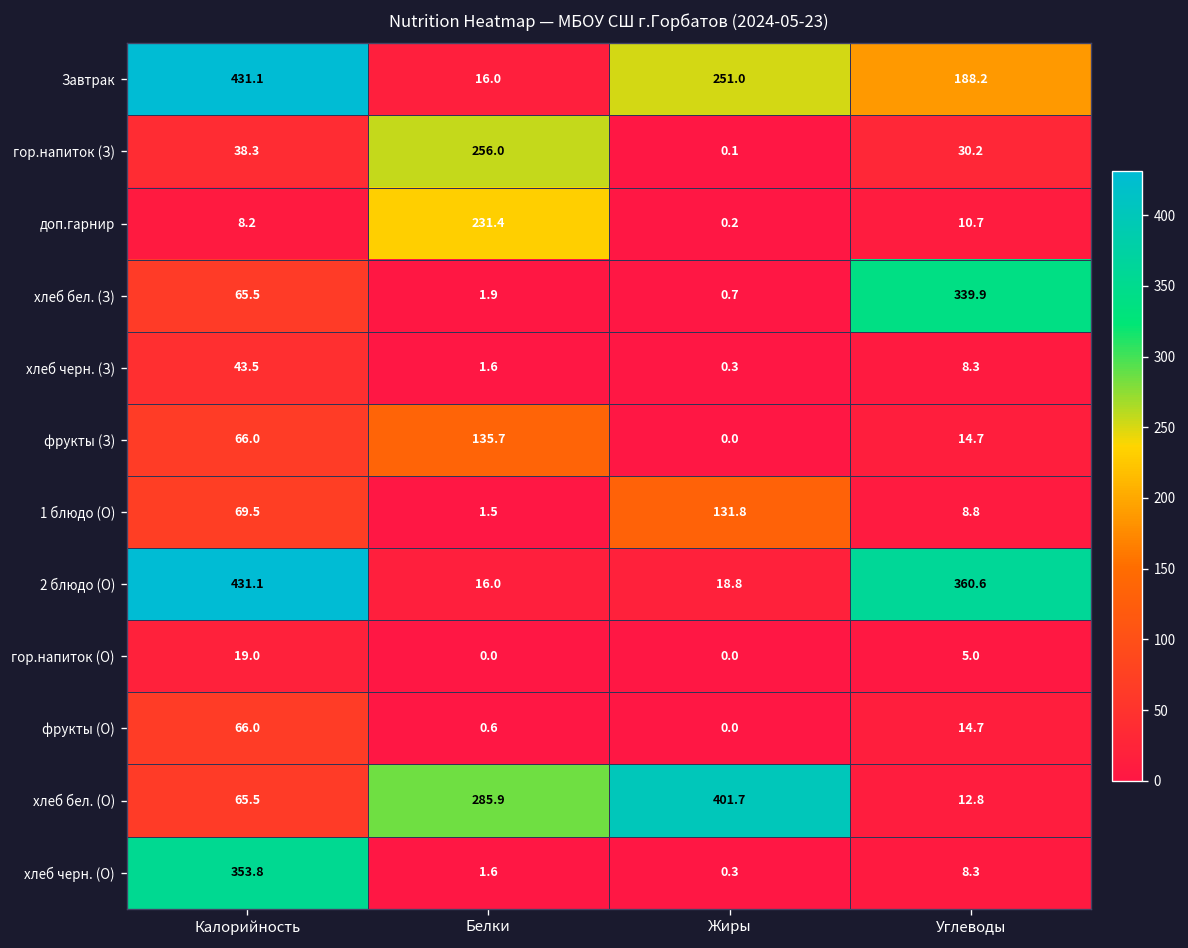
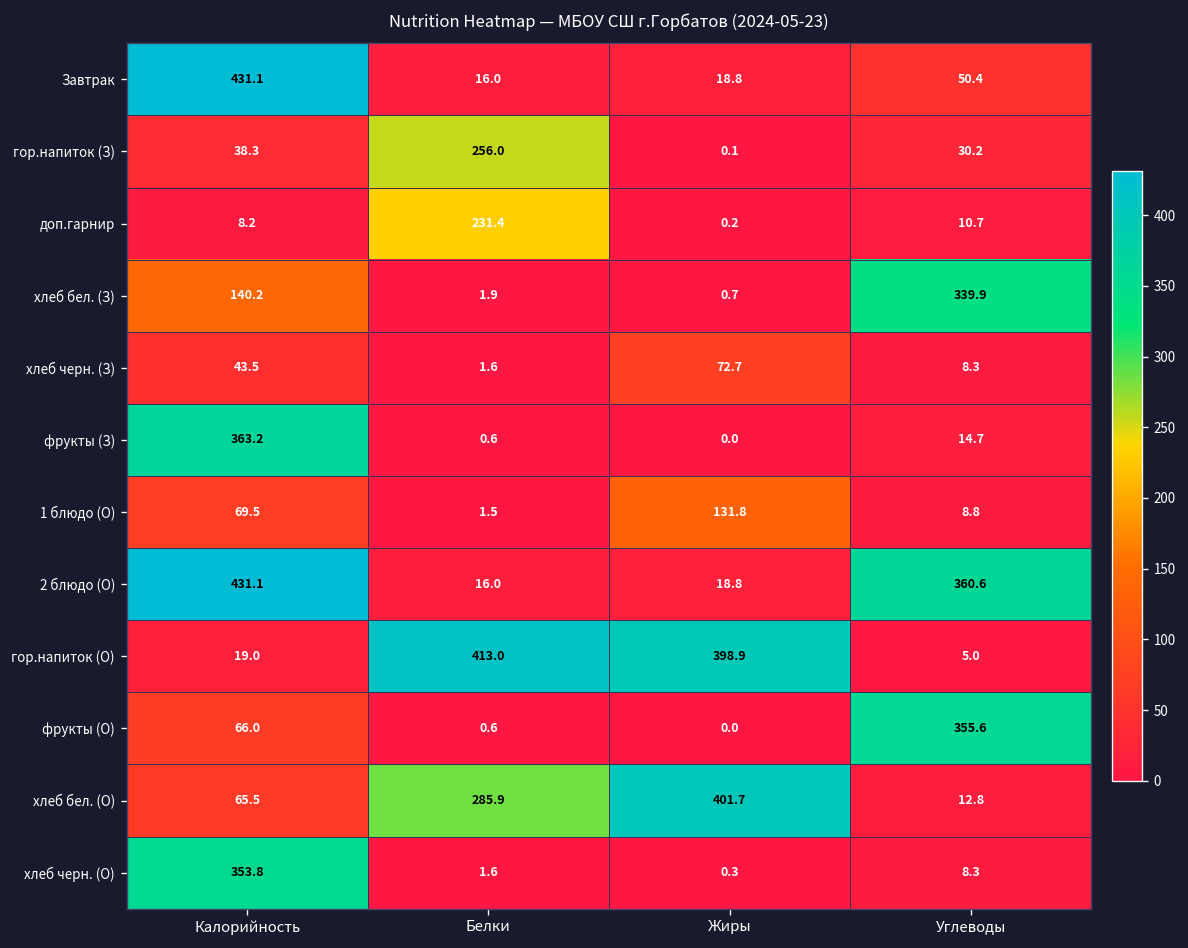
Завтрак, Жиры: 251.0 -> 18.8
Завтрак, Углеводы: 188.2 -> 50.4
хлеб бел. (З), Калорийность: 65.5 -> 140.2
хлеб черн. (З), Жиры: 0.3 -> 72.7
фрукты (З), Калорийность: 66.0 -> 363.2
фрукты (З), Белки: 135.7 -> 0.6
гор.напиток (О), Белки: 0.0 -> 413.0
гор.напиток (О), Жиры: 0.0 -> 398.9
фрукты (О), Углеводы: 14.7 -> 355.6
